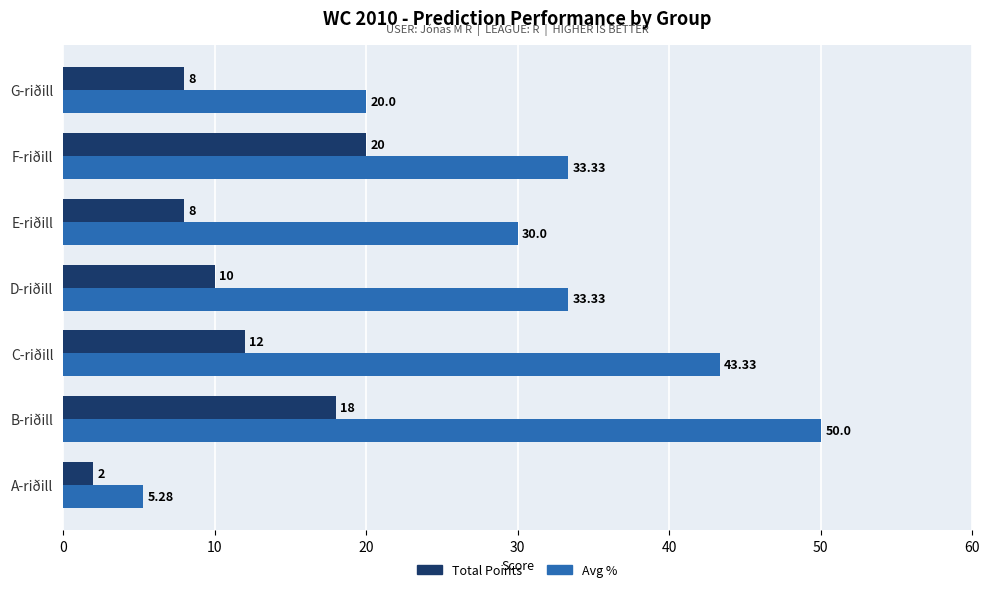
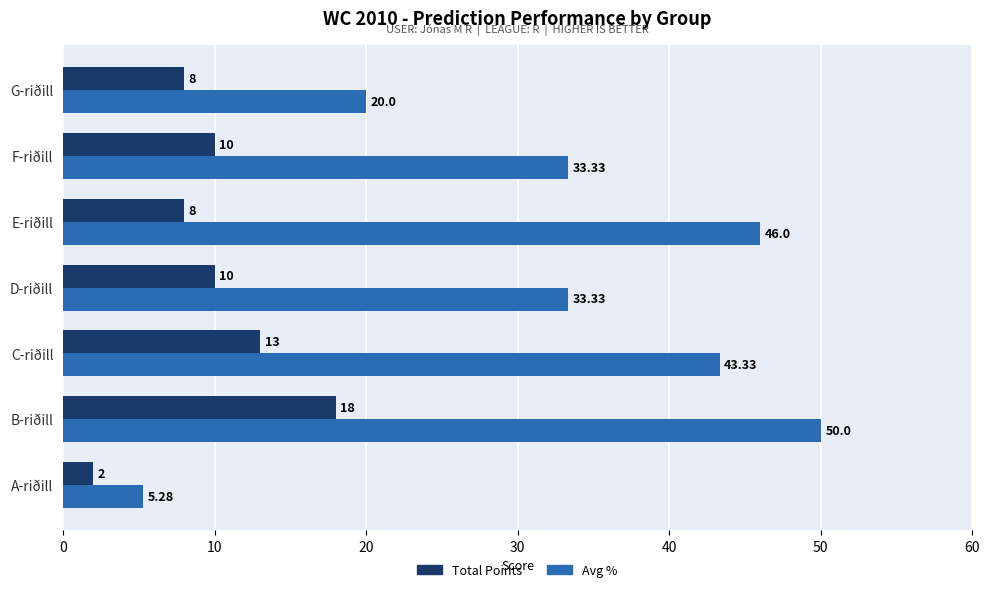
Total Points, F-riðill: 20 -> 10
Avg %, E-riðill: 30.0 -> 46.0
Total Points, C-riðill: 12 -> 13
